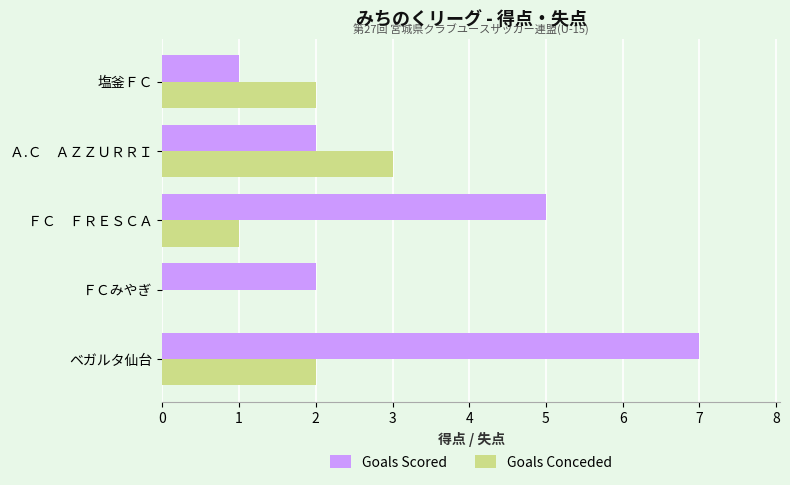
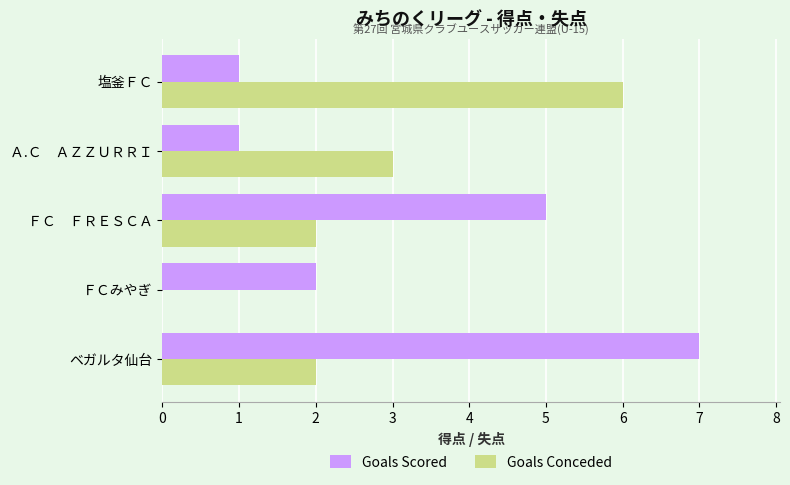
Goals Conceded, 塩釜ＦＣ: 2 -> 6
Goals Scored, Ａ.Ｃ ＡＺＺＵＲＲＩ: 2 -> 1
Goals Conceded, ＦＣ ＦＲＥＳＣＡ: 1 -> 2
